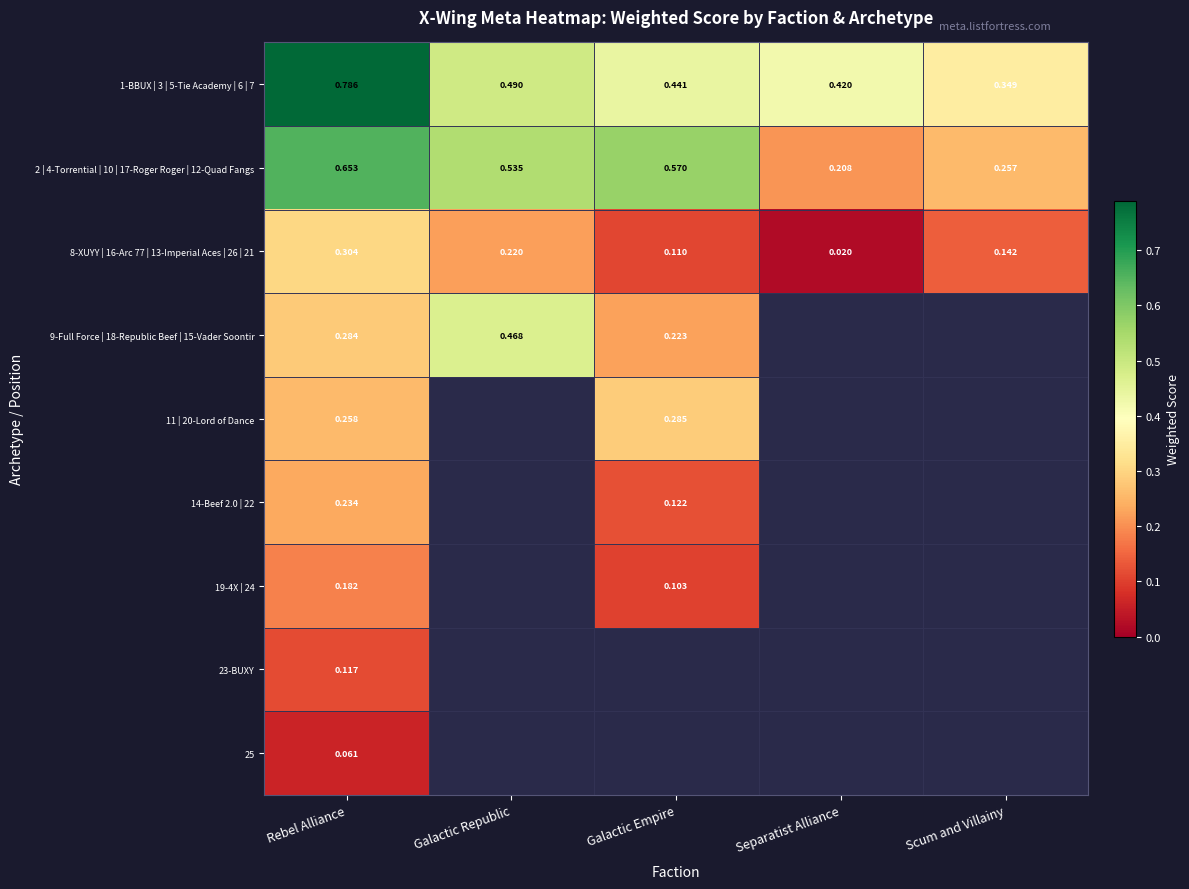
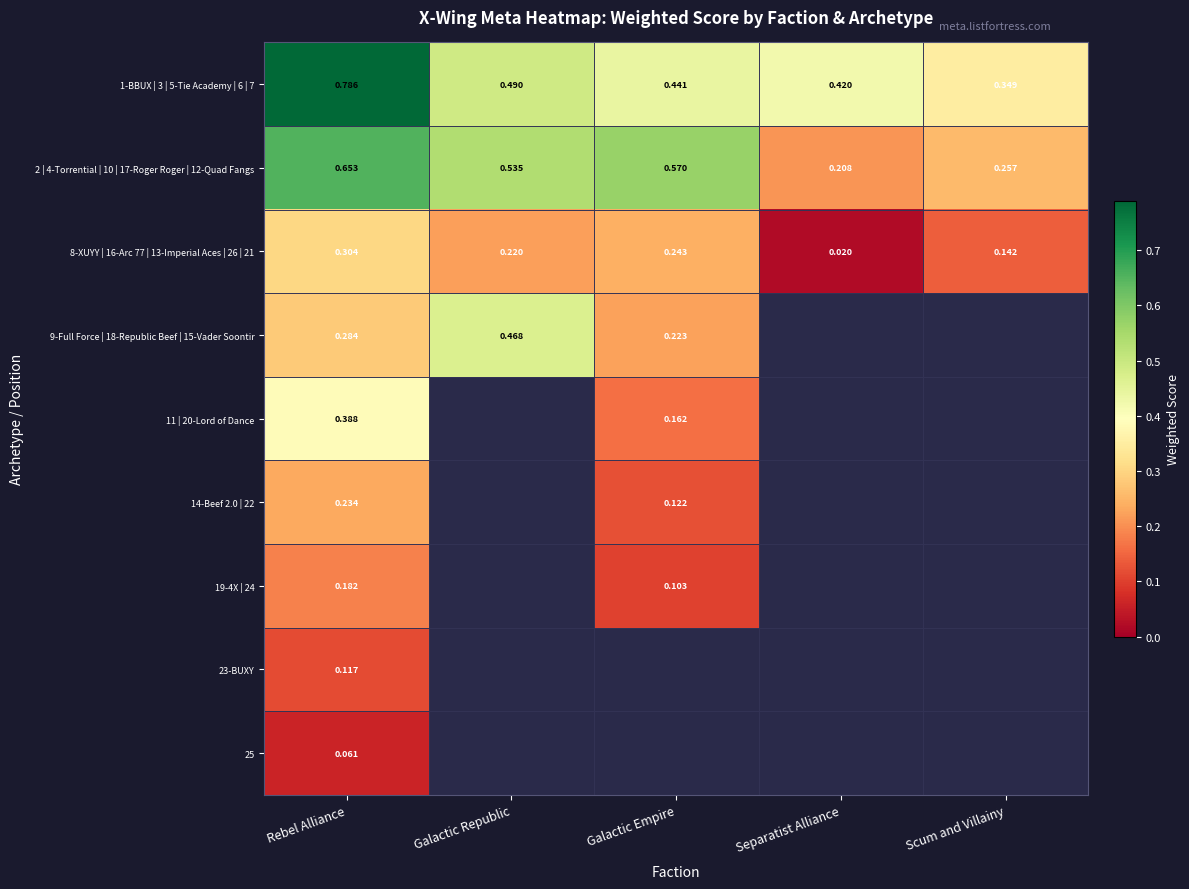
8-XUYY | 16-Arc 77 | 13-Imperial Aces | 26 | 21, Galactic Empire: 0.110 -> 0.243
11 | 20-Lord of Dance, Rebel Alliance: 0.258 -> 0.388
11 | 20-Lord of Dance, Galactic Empire: 0.285 -> 0.162
